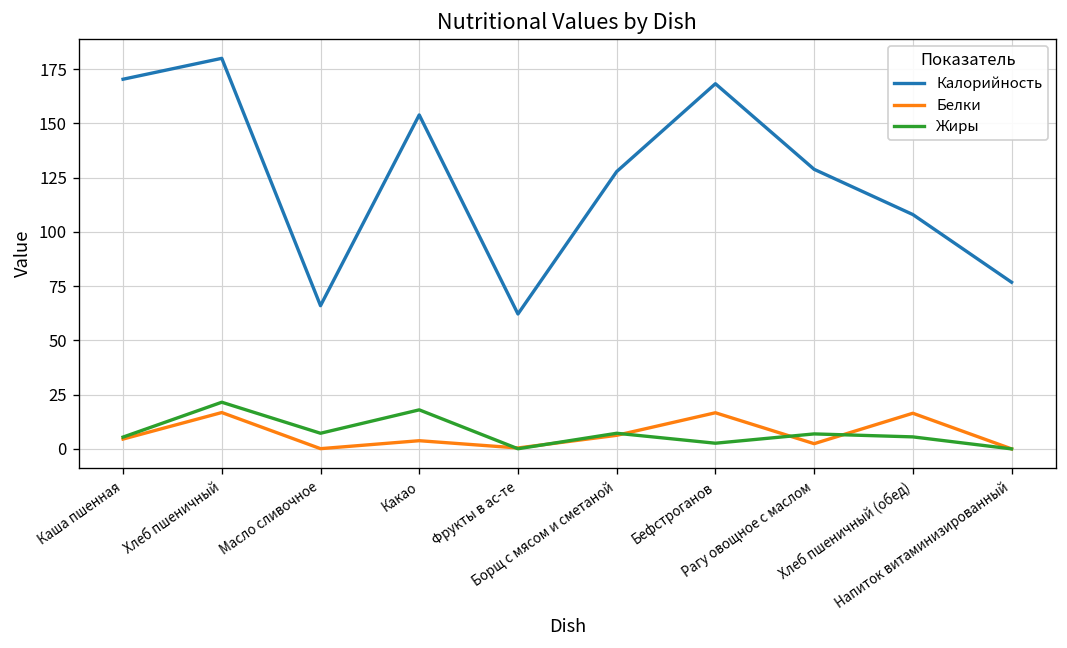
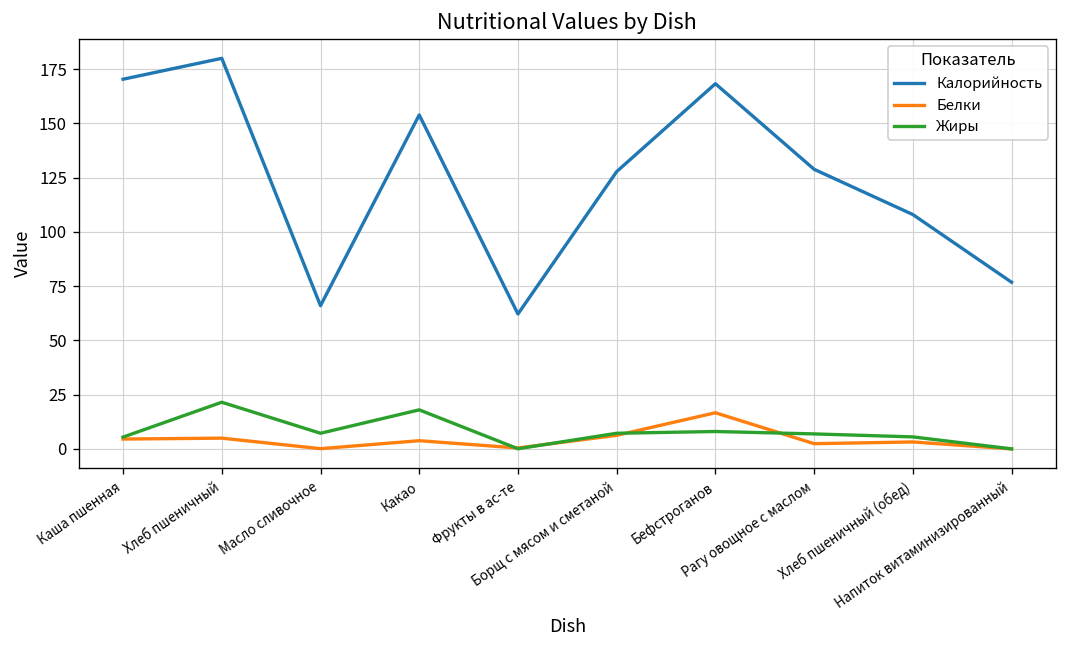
Белки, Хлеб пшеничный: 17 -> 5
Жиры, Бефстроганов: 3 -> 8
Белки, Хлеб пшеничный (обед): 16 -> 3
